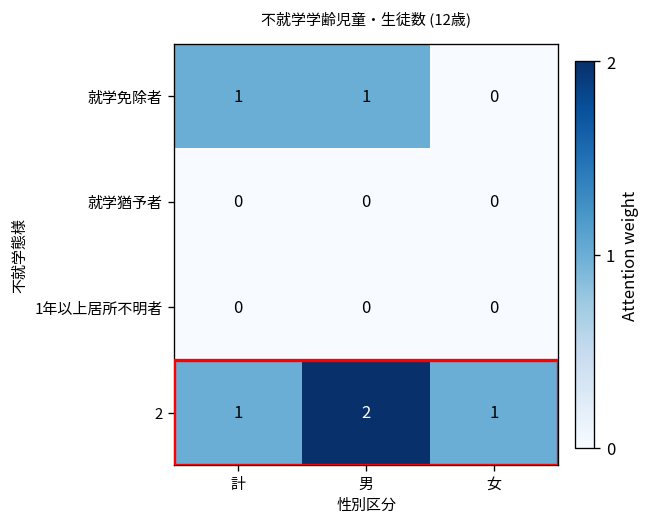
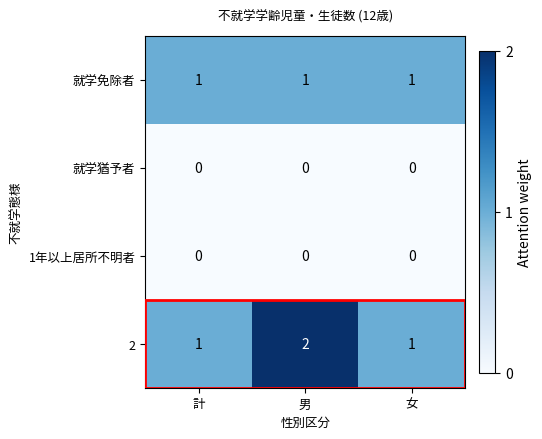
就学免除者, 女: 0 -> 1
